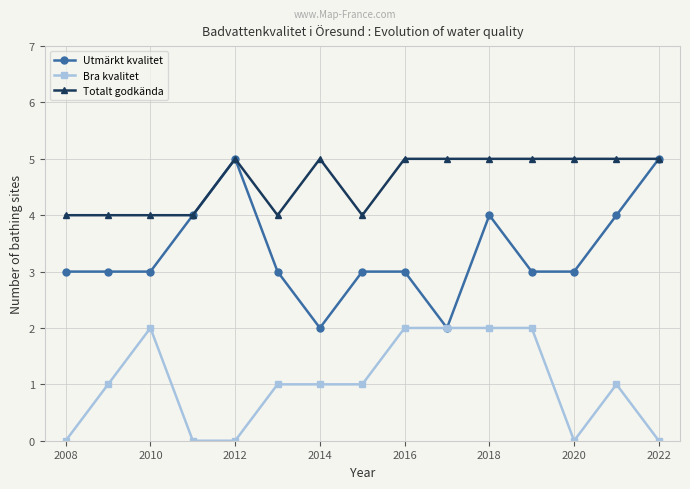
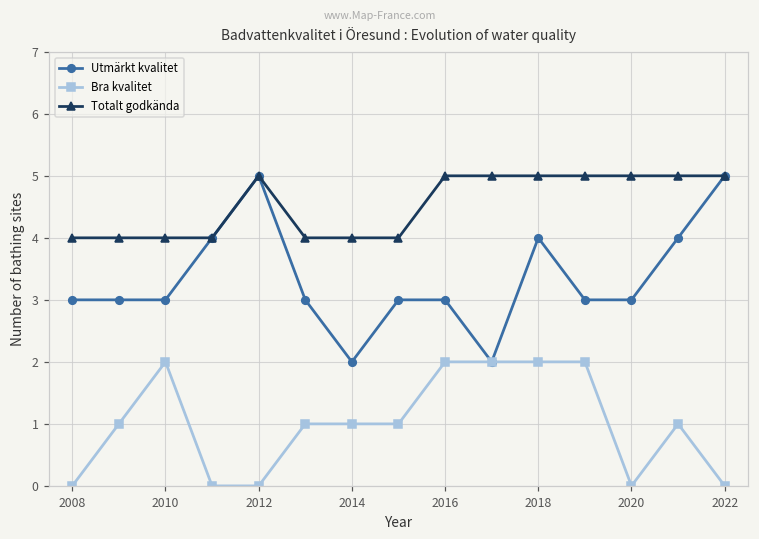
Totalt godkända, 2014: 5 -> 4
